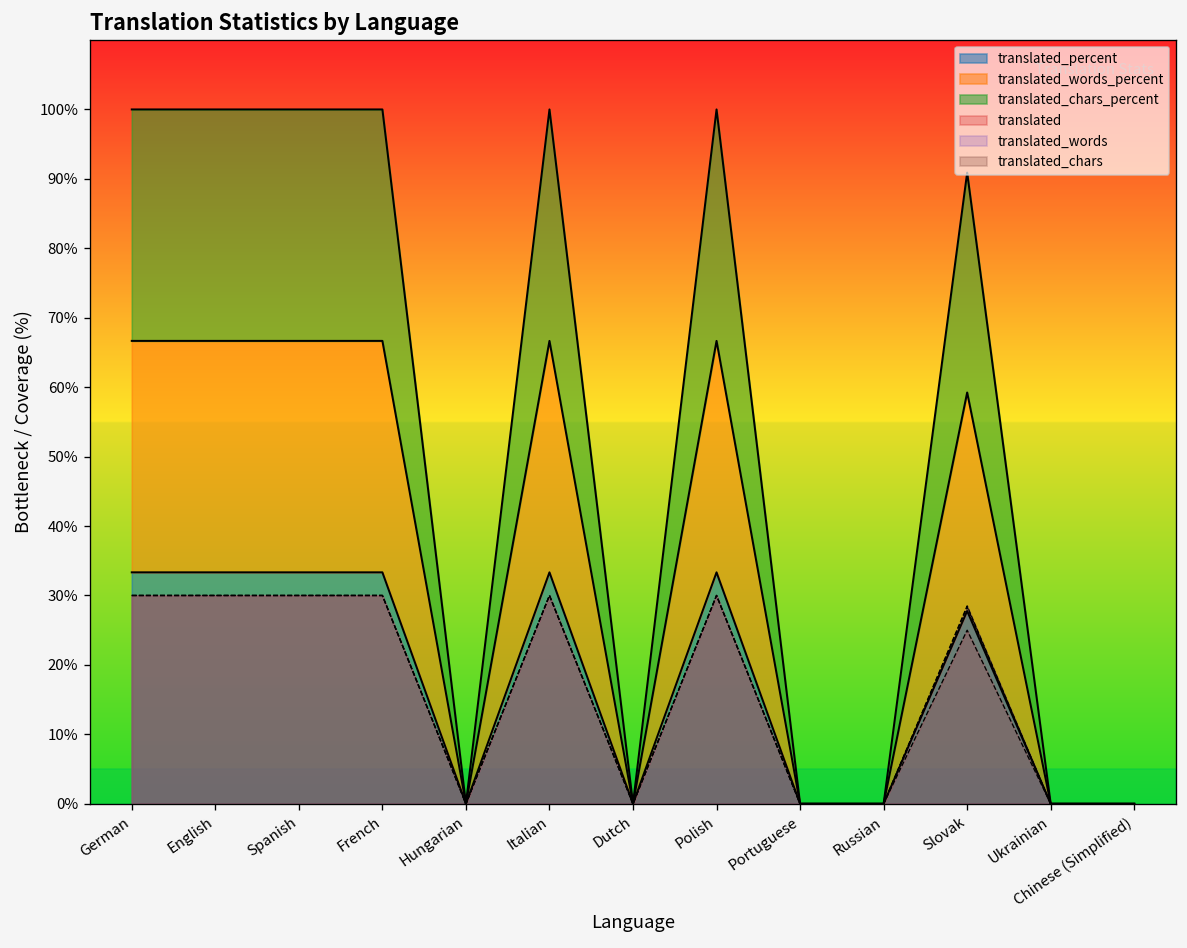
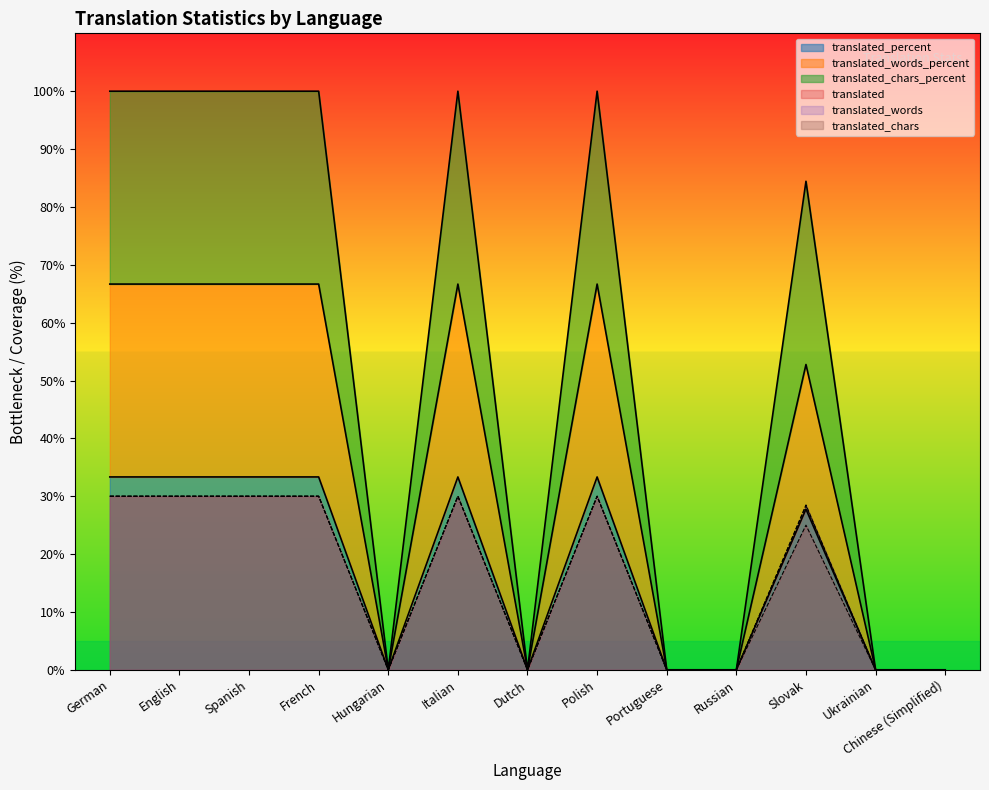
translated_words_percent, Slovak: 31% -> 25%
